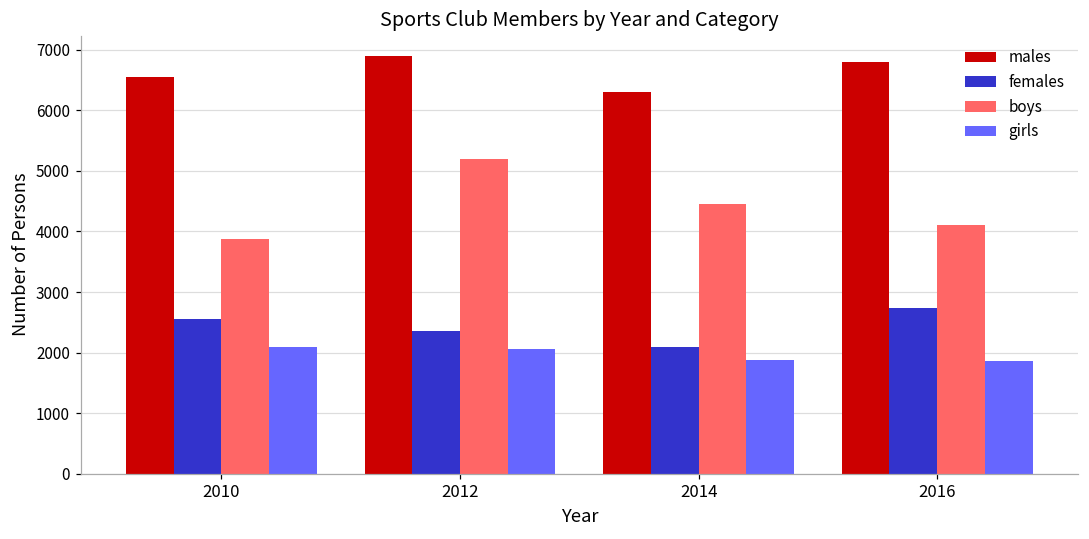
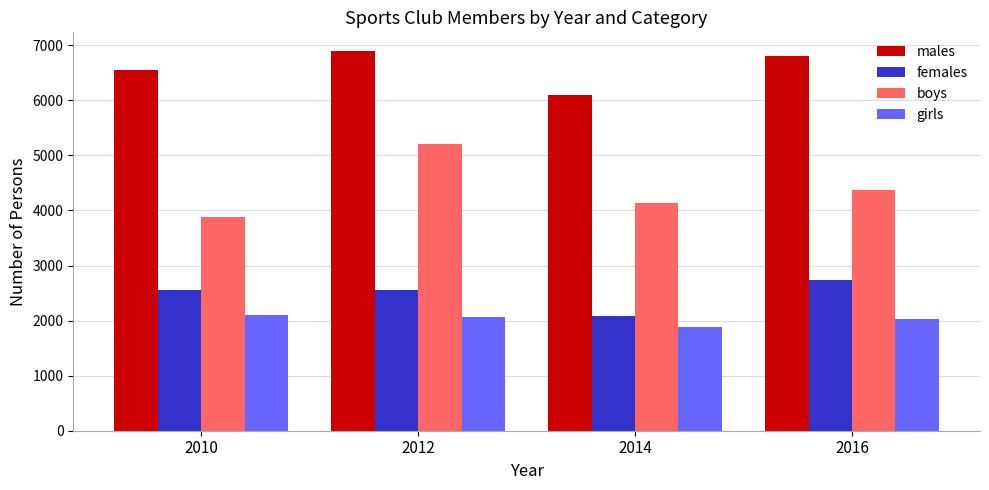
females, 2012: 2400 -> 2600
males, 2014: 6300 -> 6100
boys, 2014: 4500 -> 4100
boys, 2016: 4100 -> 4400
girls, 2016: 1900 -> 2000
